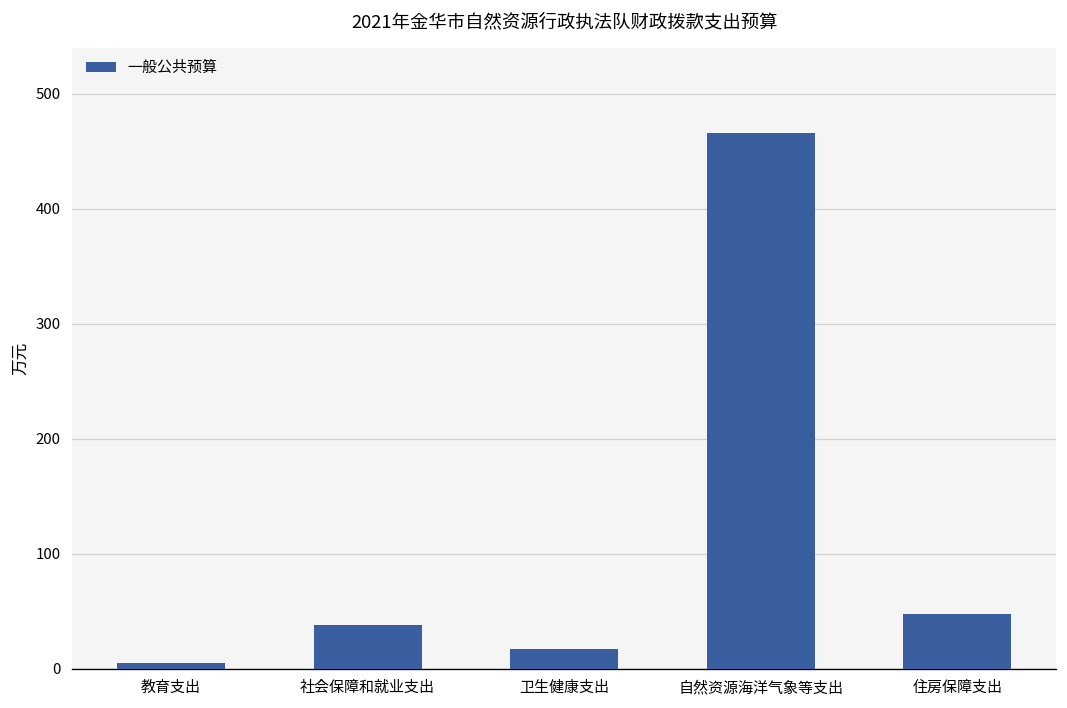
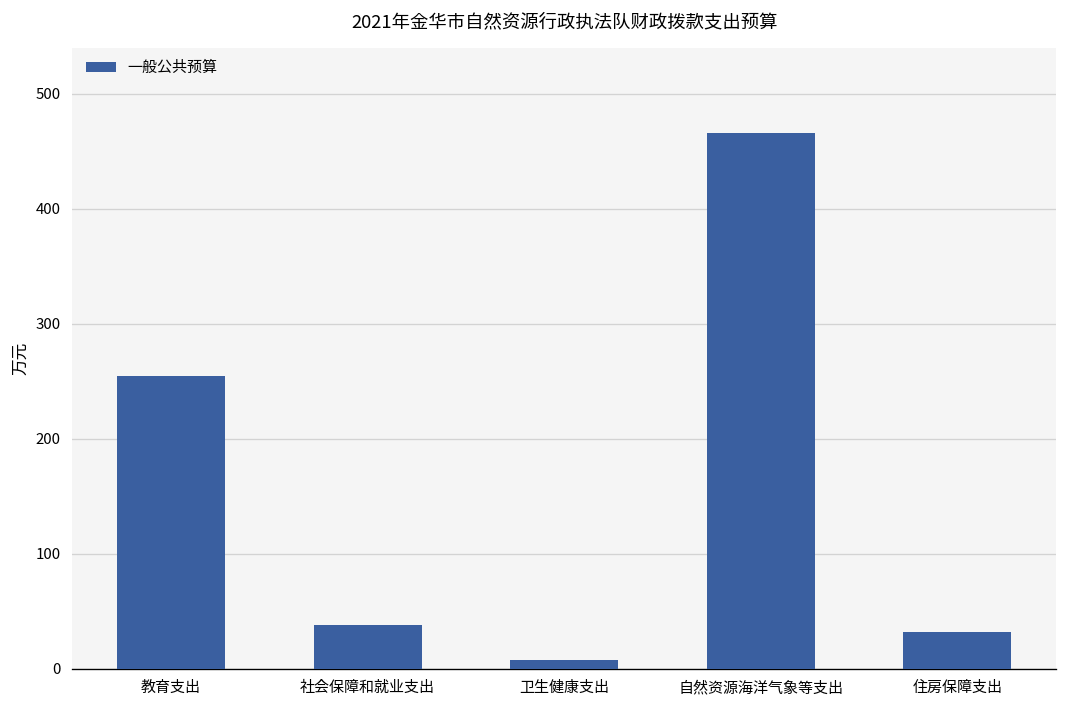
教育支出: 0 -> 250
卫生健康支出: 20 -> 10
住房保障支出: 50 -> 30
